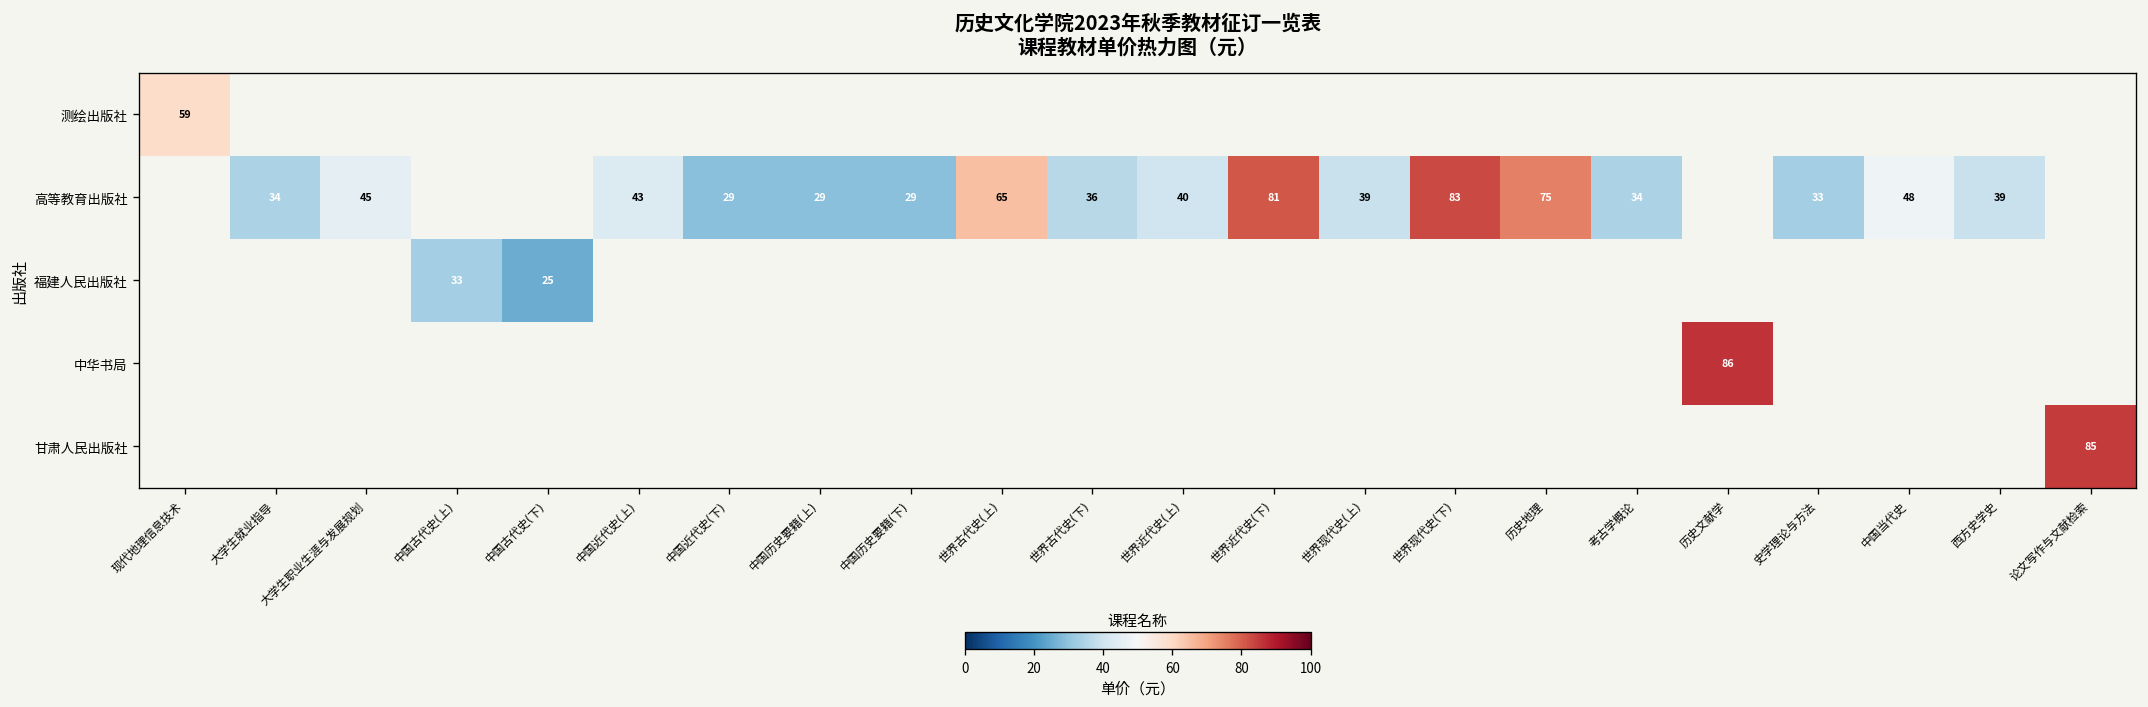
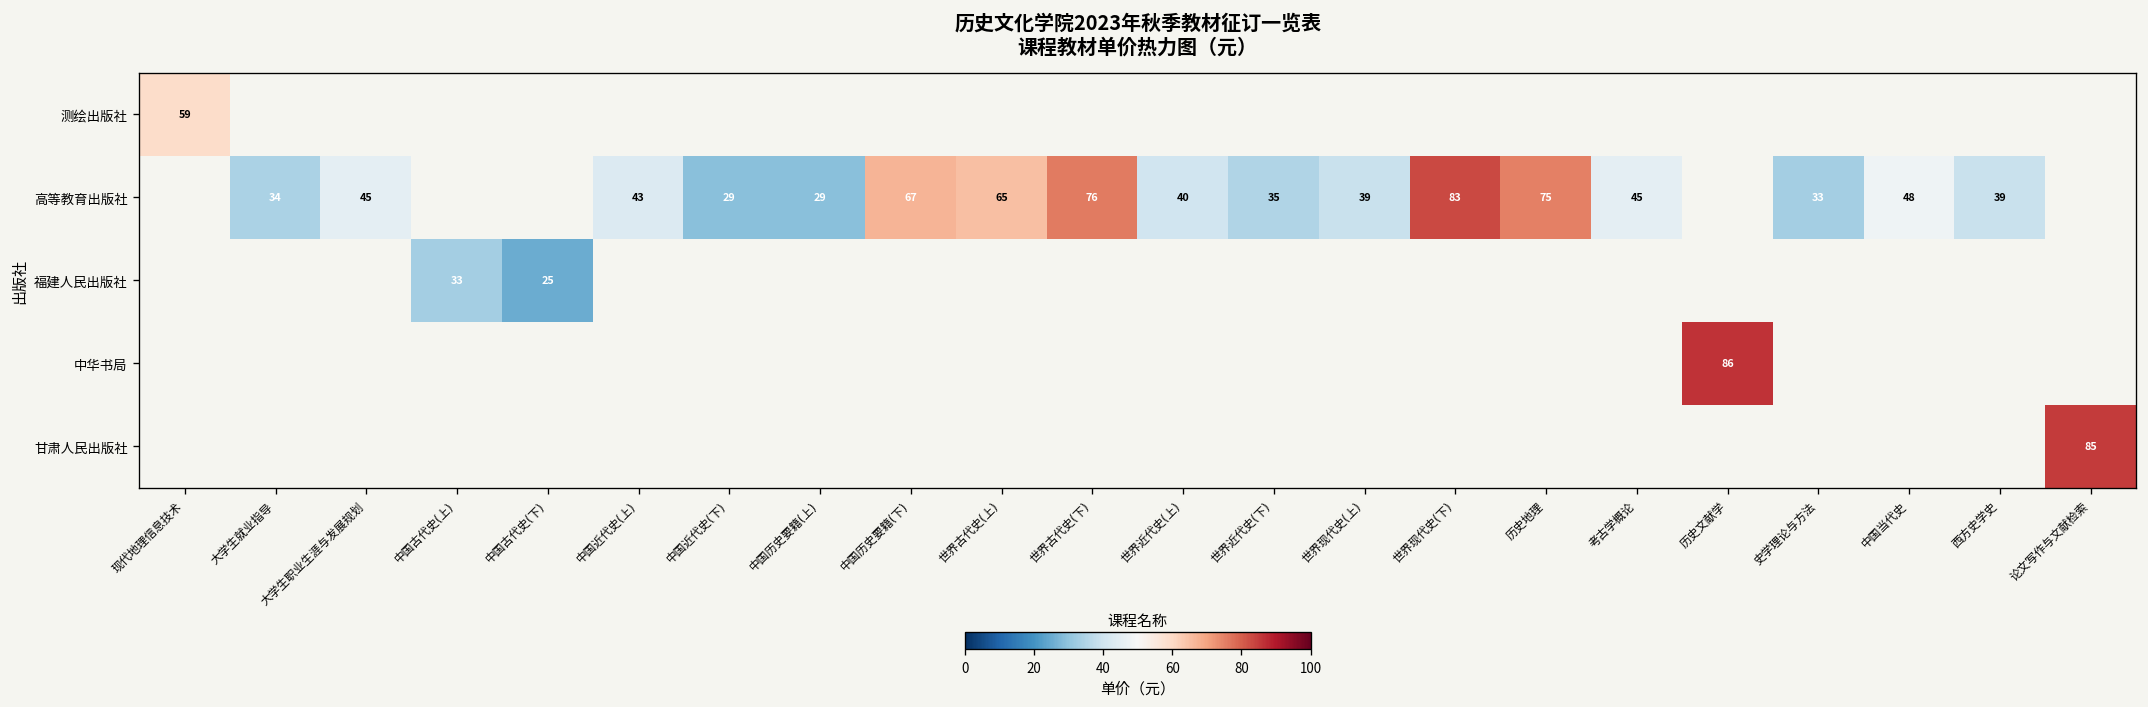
高等教育出版社, 中国历史要籍(下): 29 -> 67
高等教育出版社, 世界古代史(下): 36 -> 76
高等教育出版社, 世界近代史(下): 81 -> 35
高等教育出版社, 考古学概论: 34 -> 45
